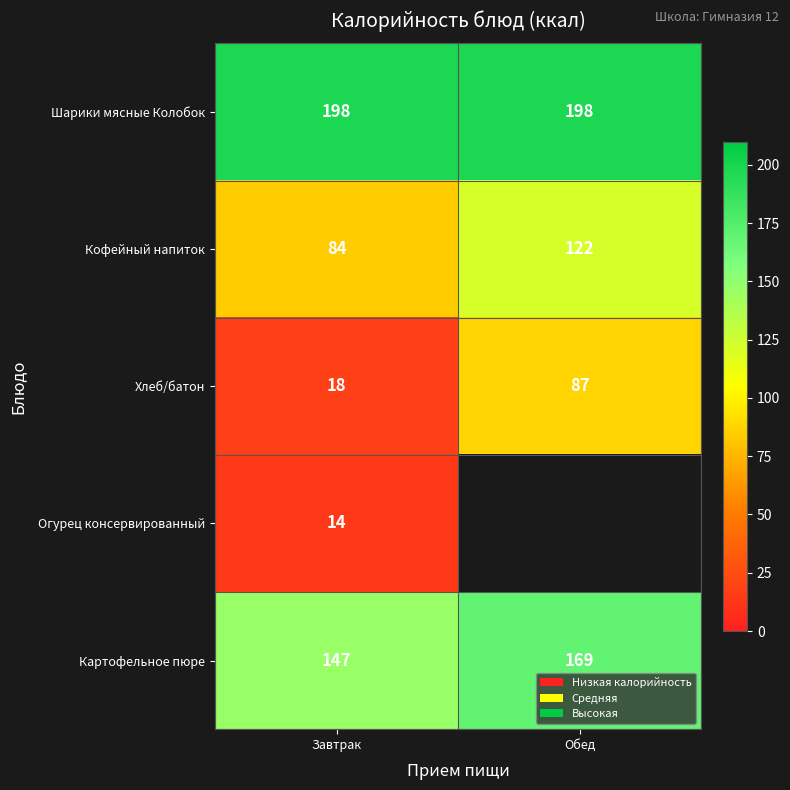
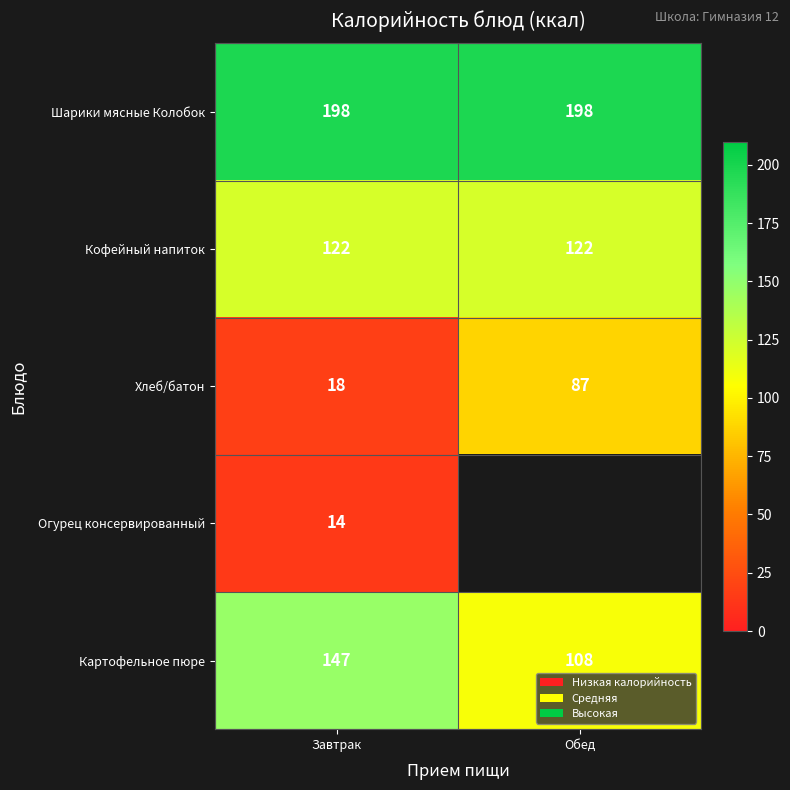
Кофейный напиток, Завтрак: 84 -> 122
Картофельное пюре, Обед: 169 -> 108
